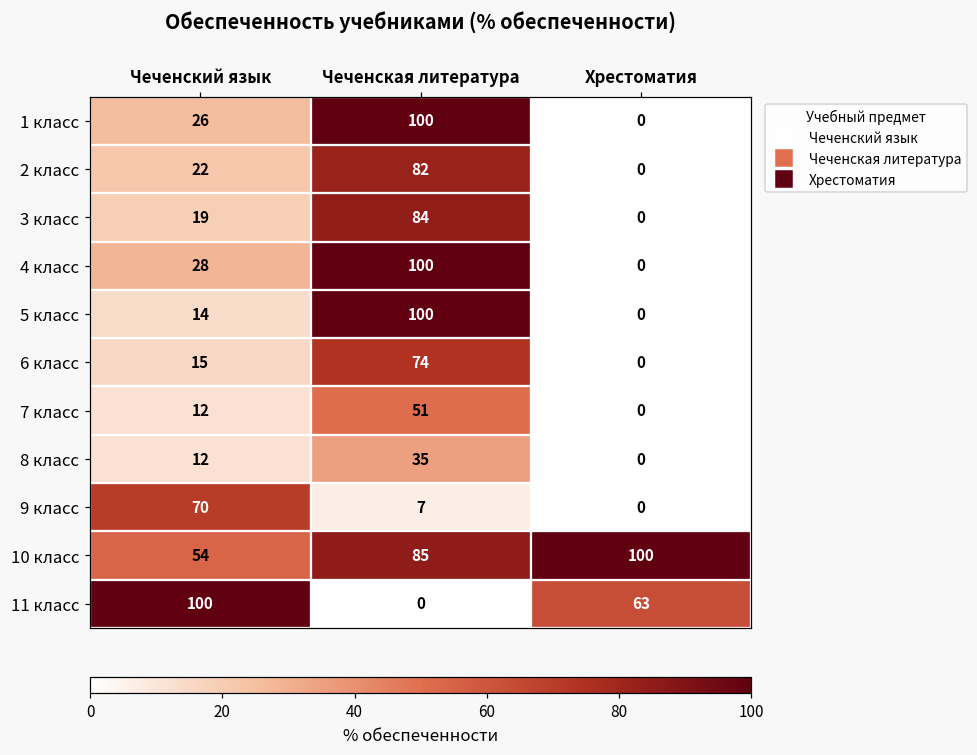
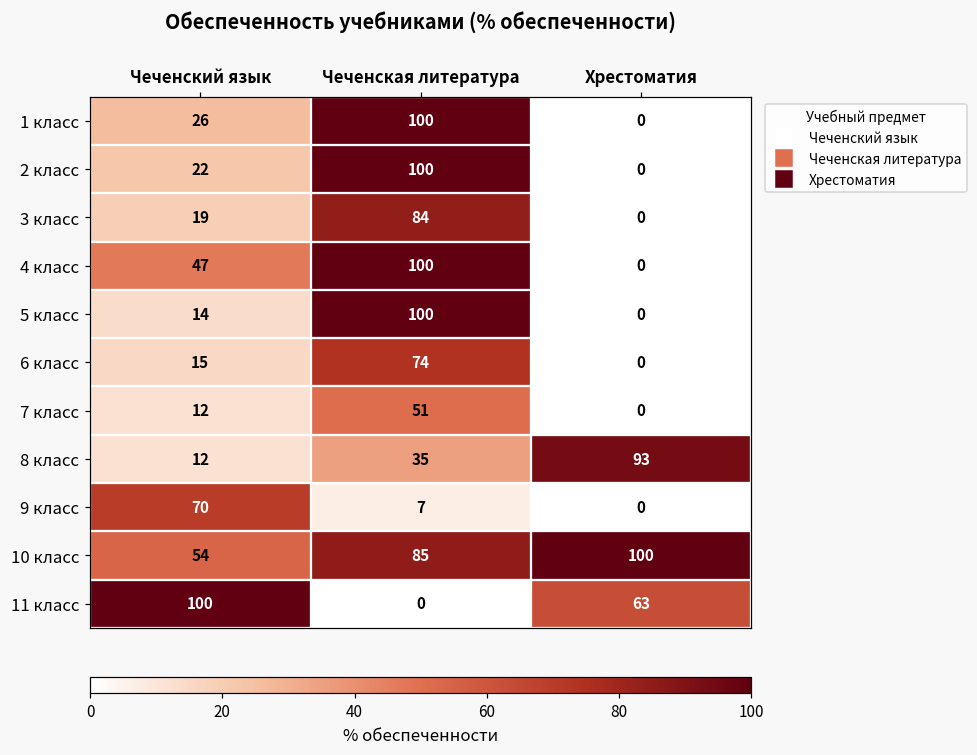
2 класс, Чеченская литература: 82 -> 100
4 класс, Чеченский язык: 28 -> 47
8 класс, Хрестоматия: 0 -> 93
